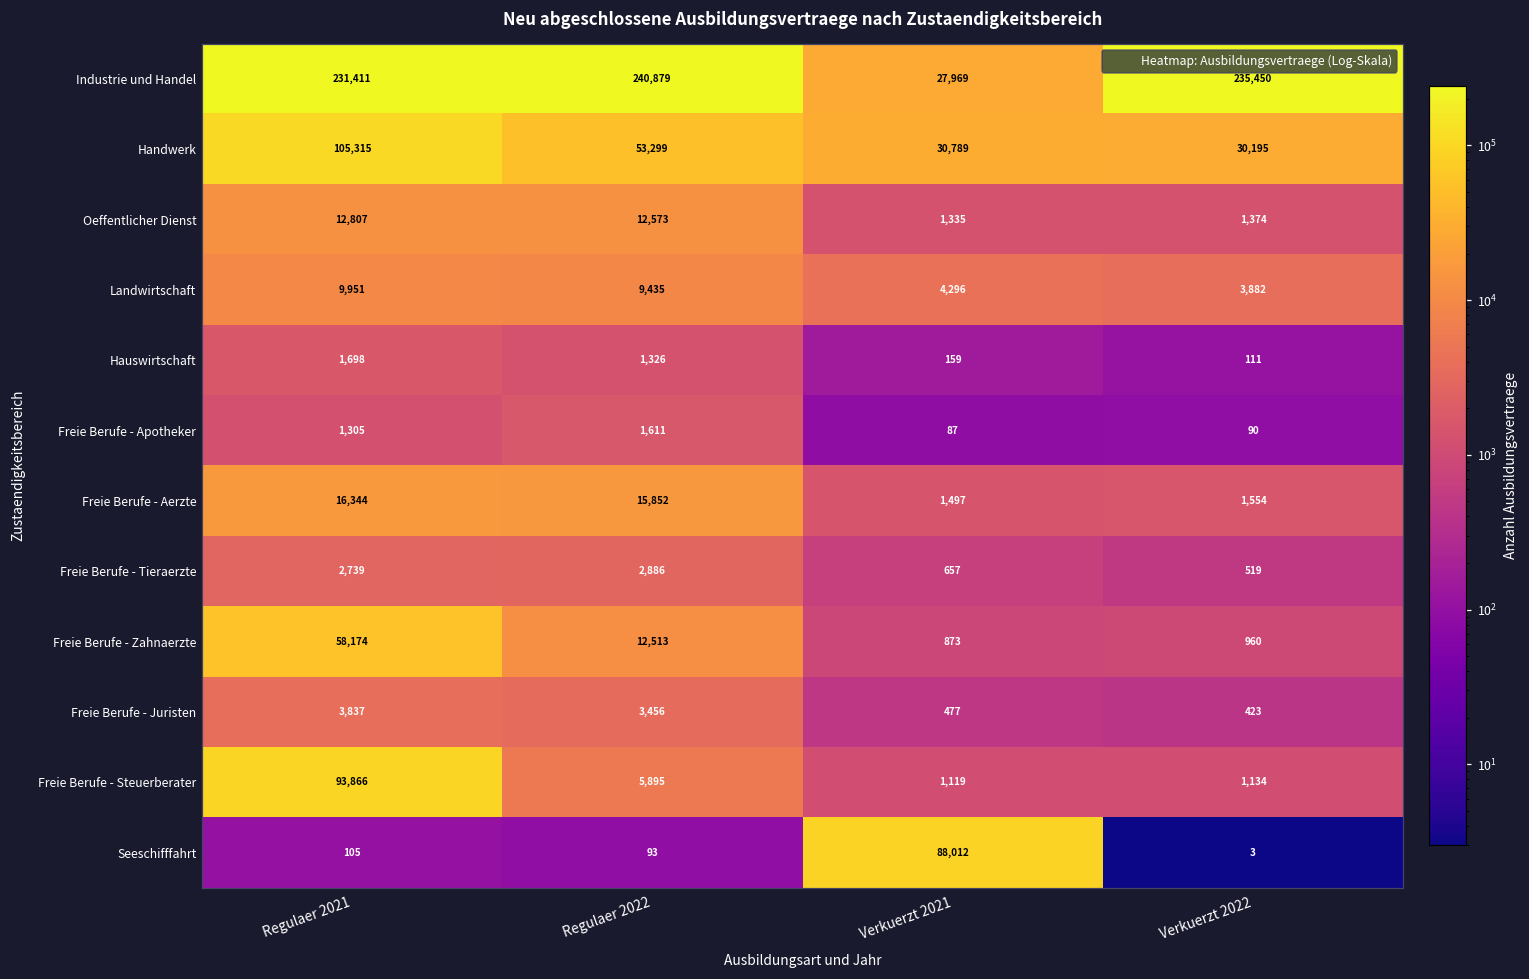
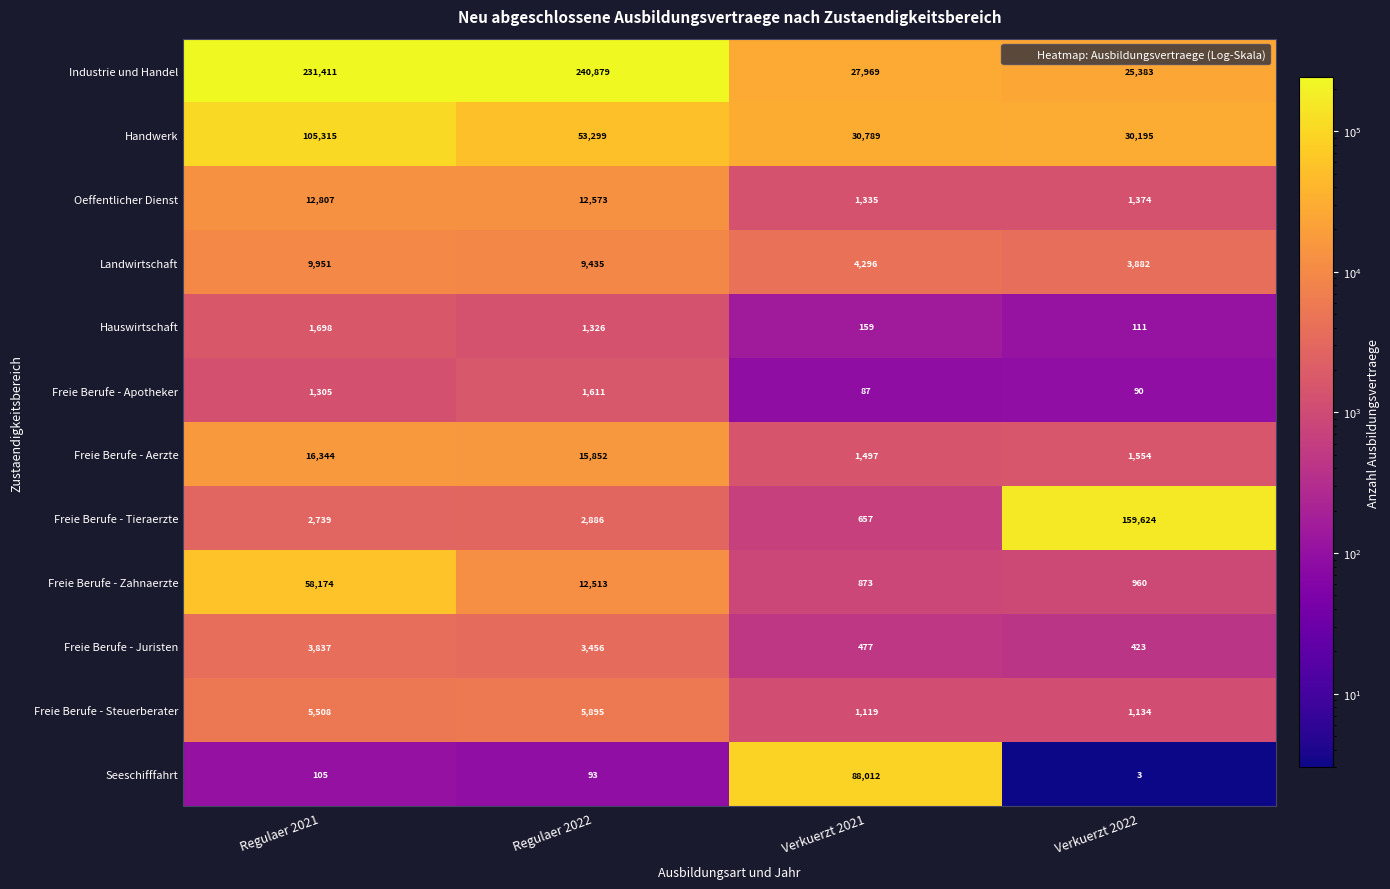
Industrie und Handel, Verkuerzt 2022: 235,450 -> 25,383
Freie Berufe - Tieraerzte, Verkuerzt 2022: 519 -> 159,624
Freie Berufe - Steuerberater, Regulaer 2021: 93,866 -> 5,508
